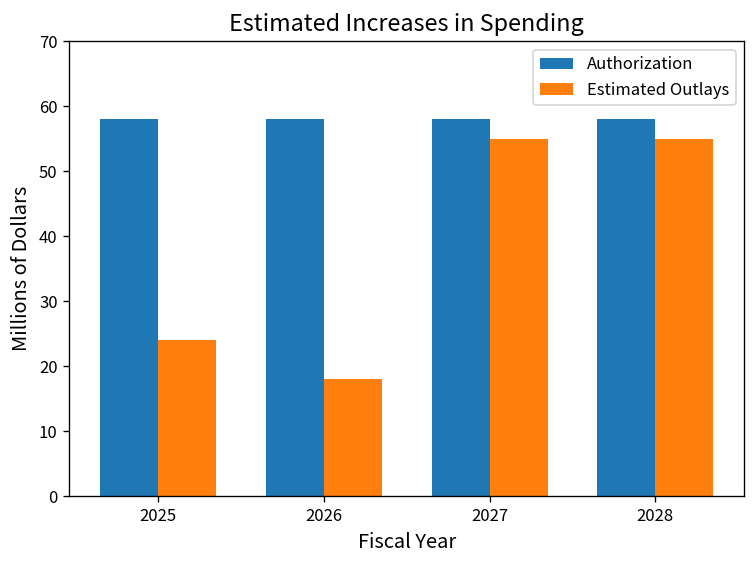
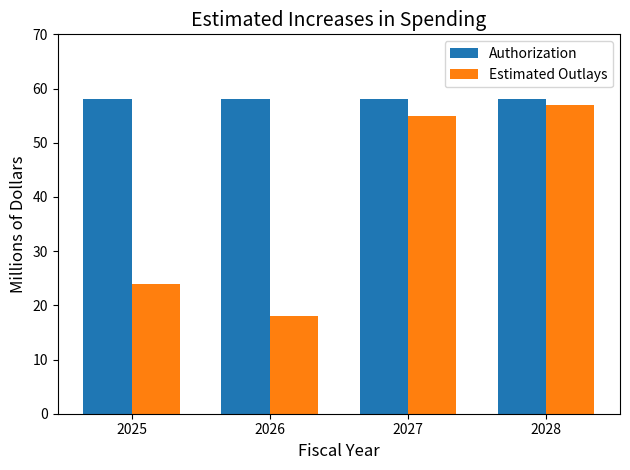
Estimated Outlays, 2028: 55 -> 57
